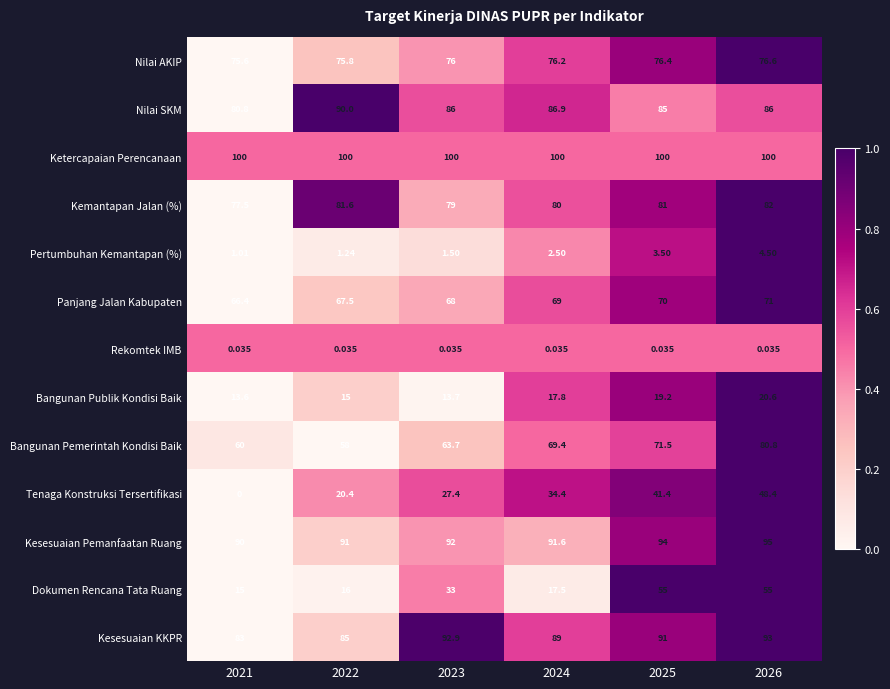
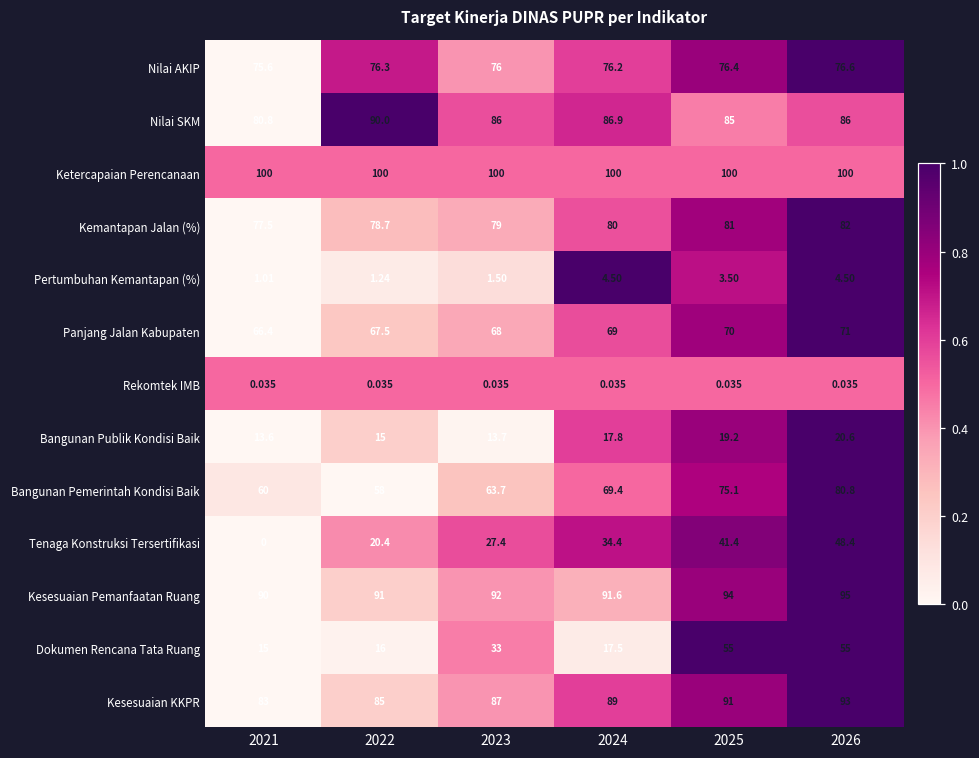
Nilai AKIP, 2022: 75.8 -> 76.3
Kemantapan Jalan (%), 2022: 81.6 -> 78.7
Pertumbuhan Kemantapan (%), 2024: 2.50 -> 4.50
Bangunan Pemerintah Kondisi Baik, 2025: 71.5 -> 75.1
Kesesuaian KKPR, 2023: 92.9 -> 87
